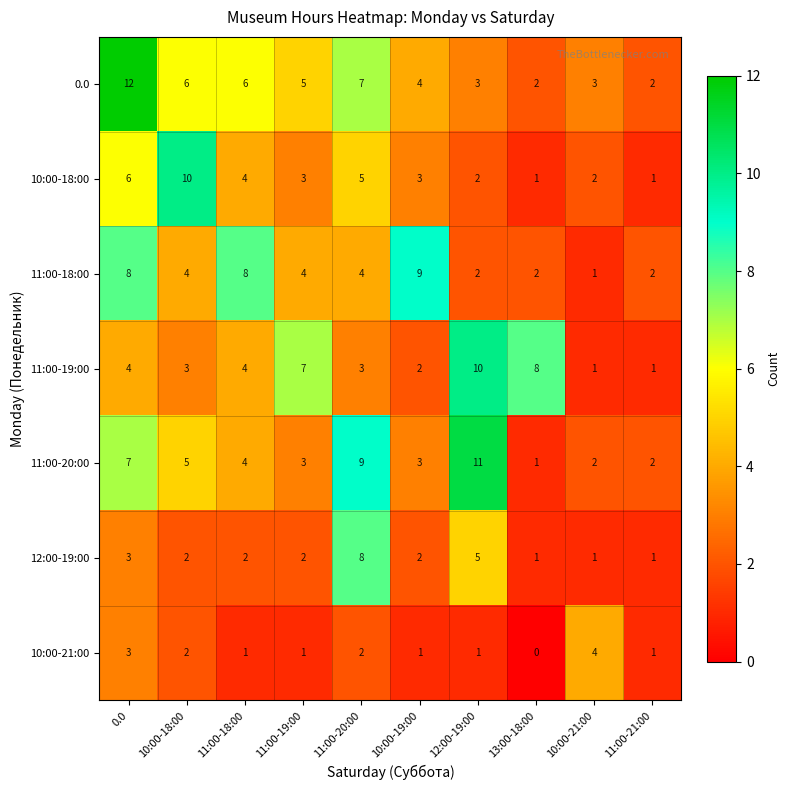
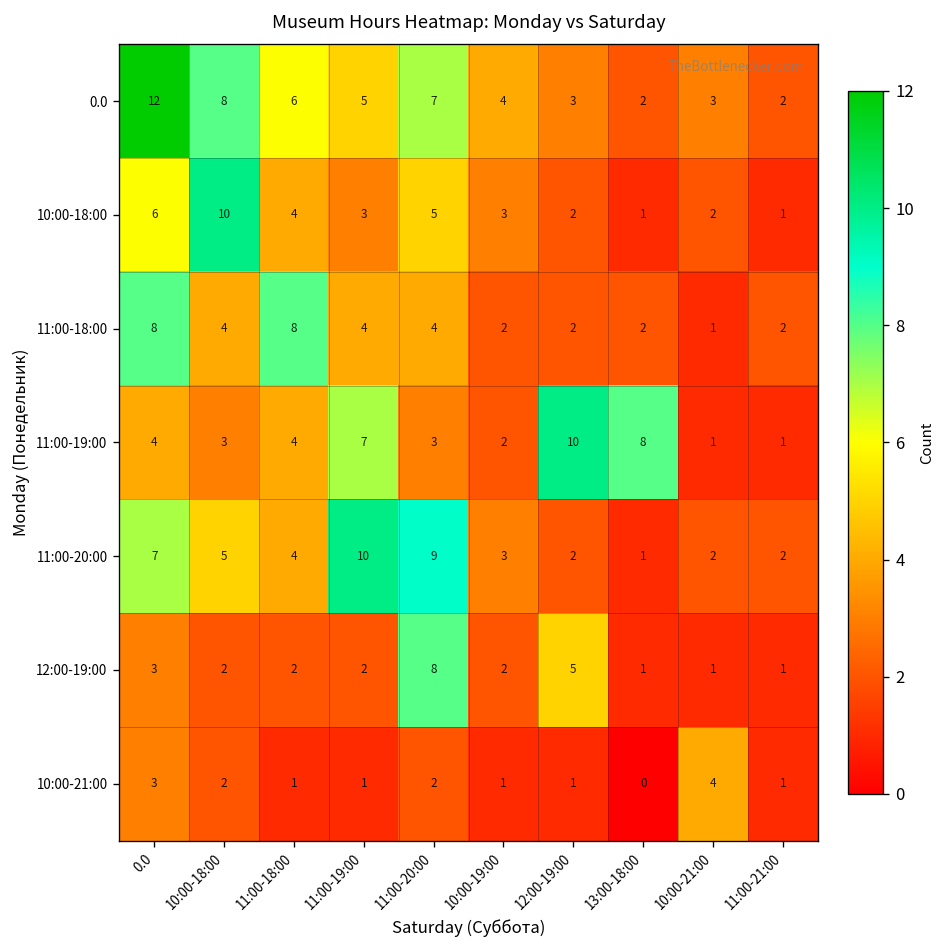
0.0, 10:00-18:00: 6 -> 8
11:00-18:00, 10:00-19:00: 9 -> 2
11:00-20:00, 11:00-19:00: 3 -> 10
11:00-20:00, 12:00-19:00: 11 -> 2
